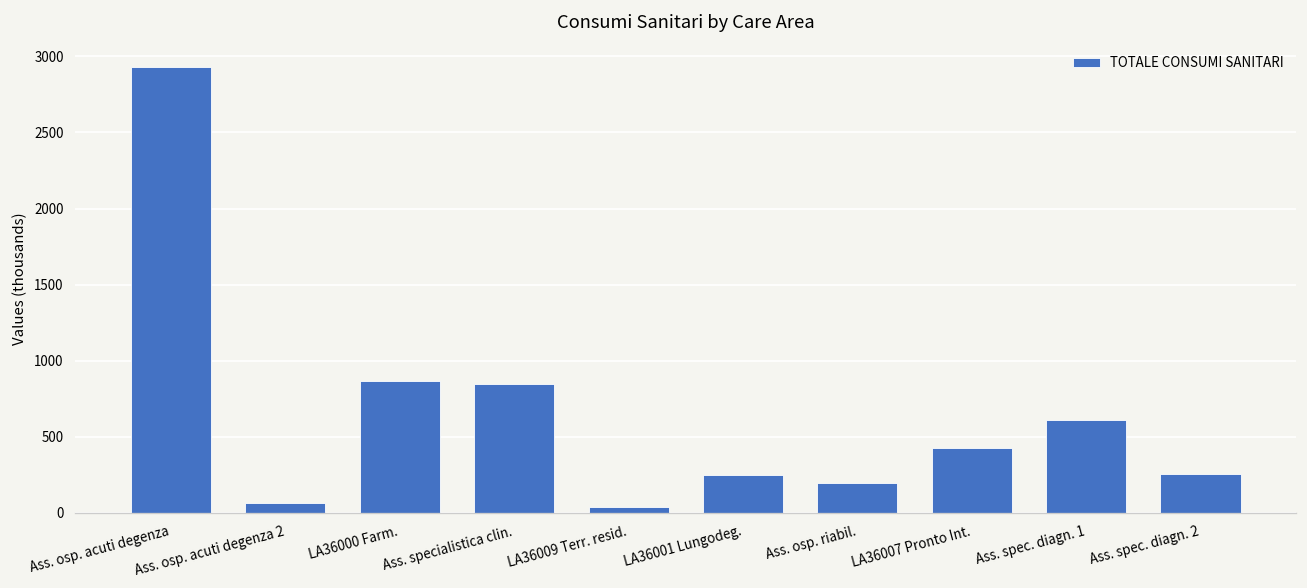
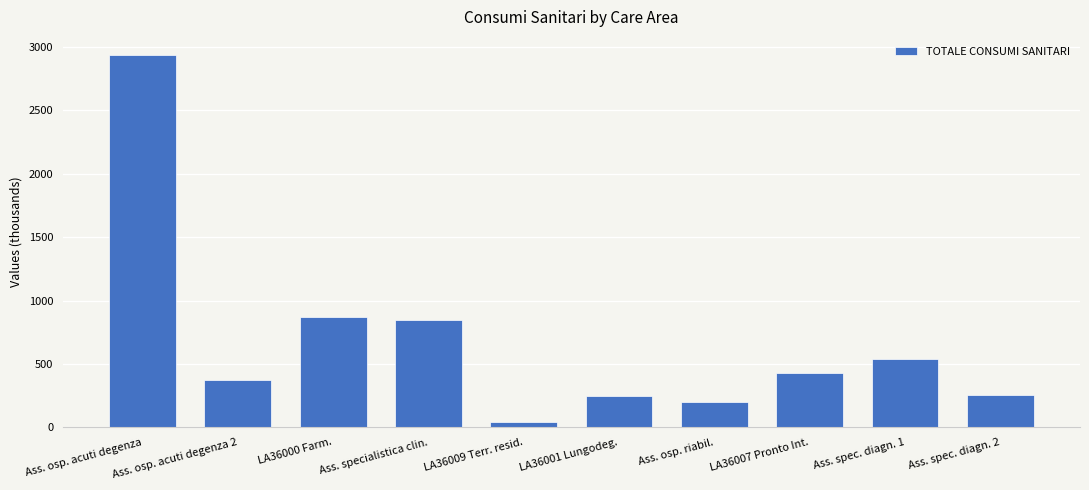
Ass. osp. acuti degenza 2: 60 -> 370
Ass. spec. diagn. 1: 610 -> 540
